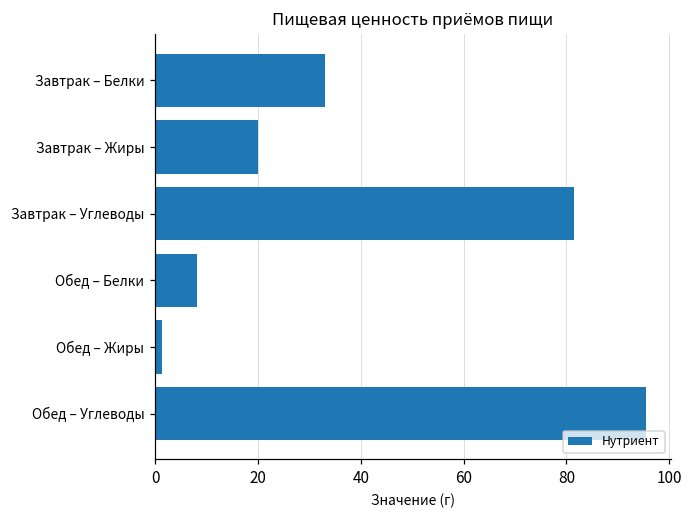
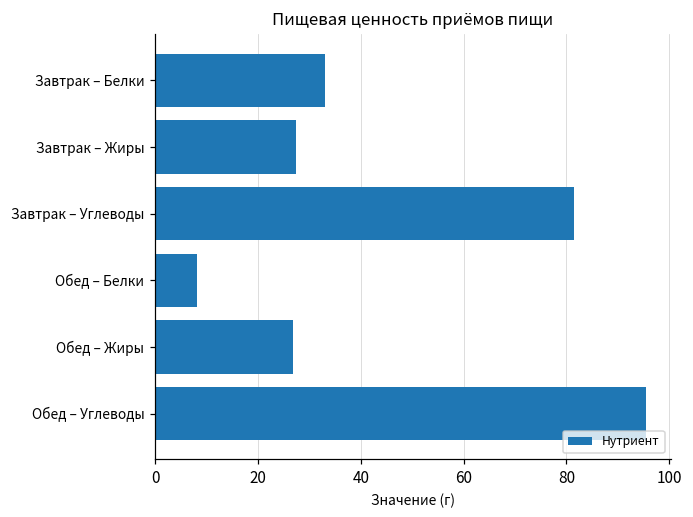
Завтрак – Жиры: 20 -> 27
Обед – Жиры: 1 -> 27
